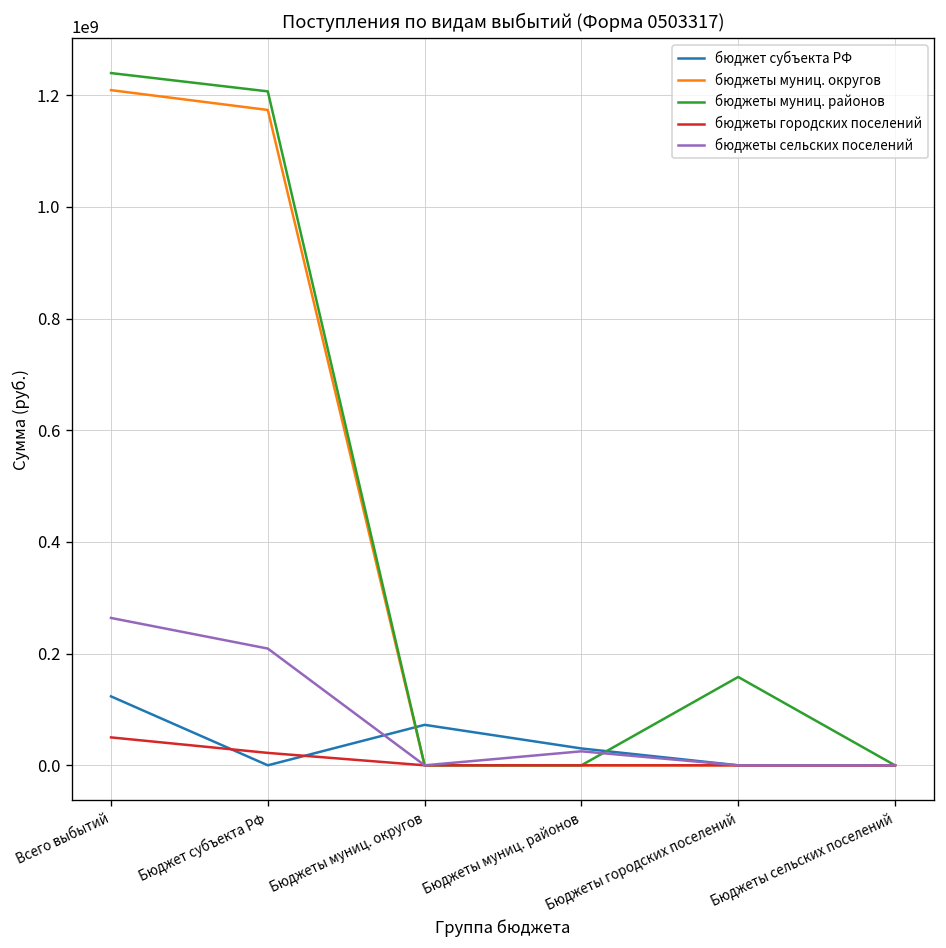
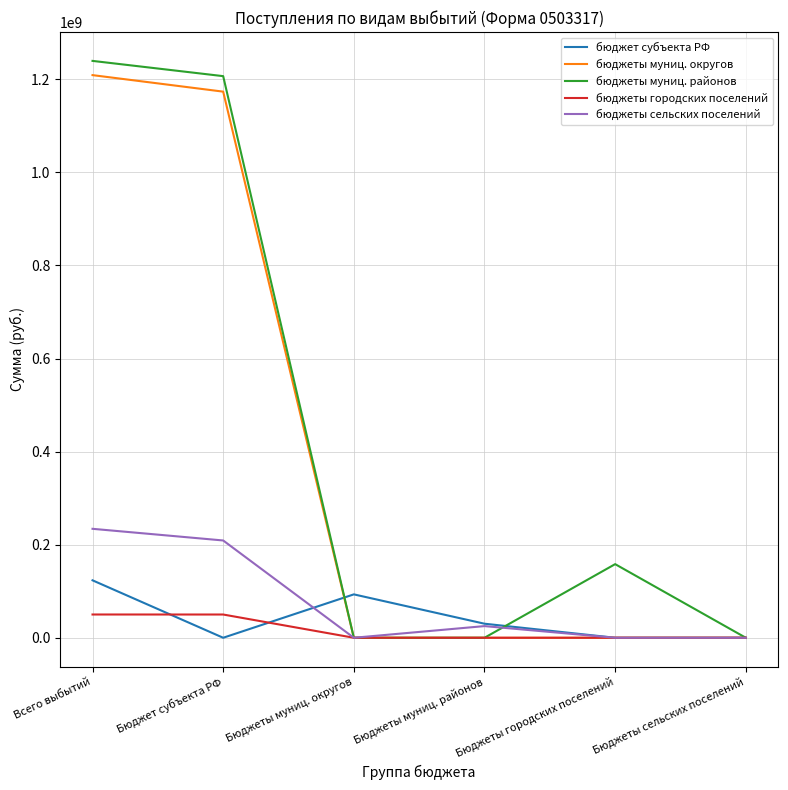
бюджеты сельских поселений, Всего выбытий: 260000000 -> 230000000
бюджеты городских поселений, Бюджет субъекта РФ: 20000000 -> 50000000
бюджет субъекта РФ, Бюджеты муниц. округов: 70000000 -> 90000000
